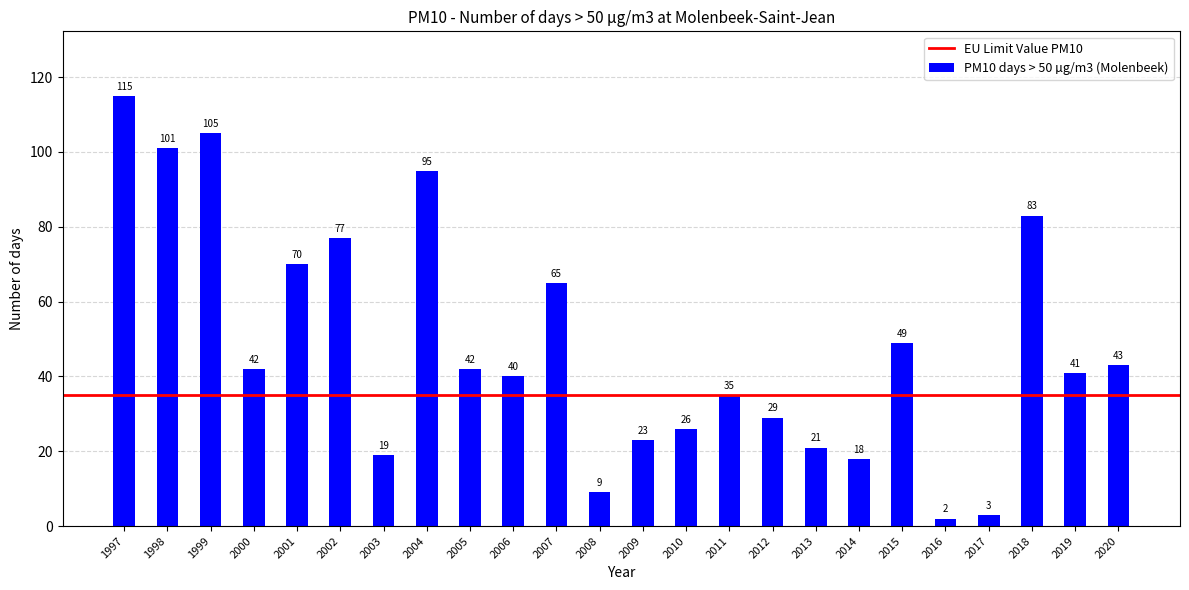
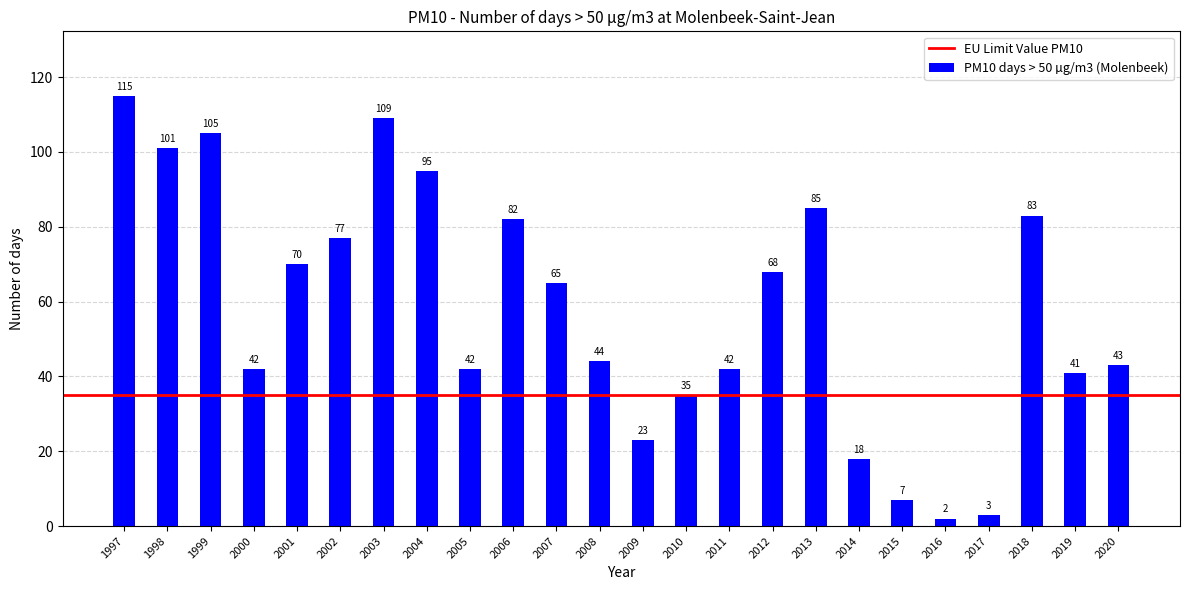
2003: 19 -> 109
2006: 40 -> 82
2008: 9 -> 44
2010: 26 -> 35
2011: 35 -> 42
2012: 29 -> 68
2013: 21 -> 85
2015: 49 -> 7
